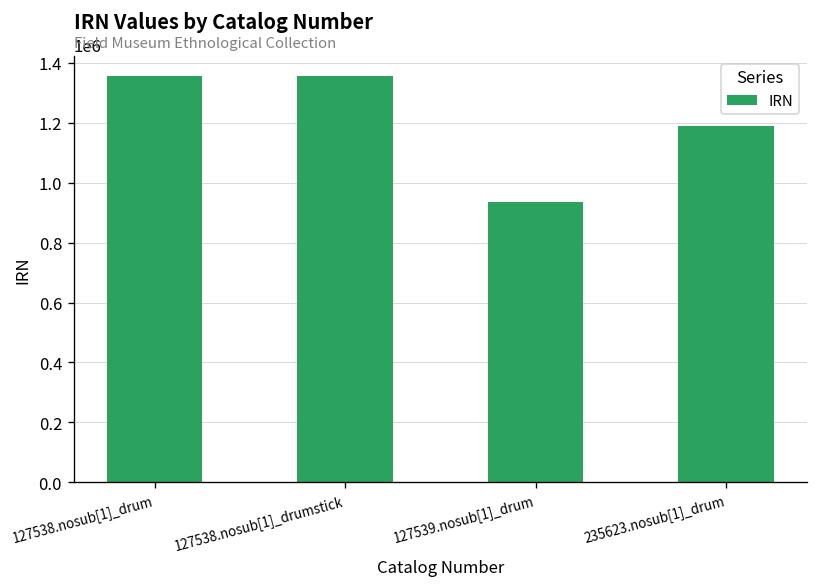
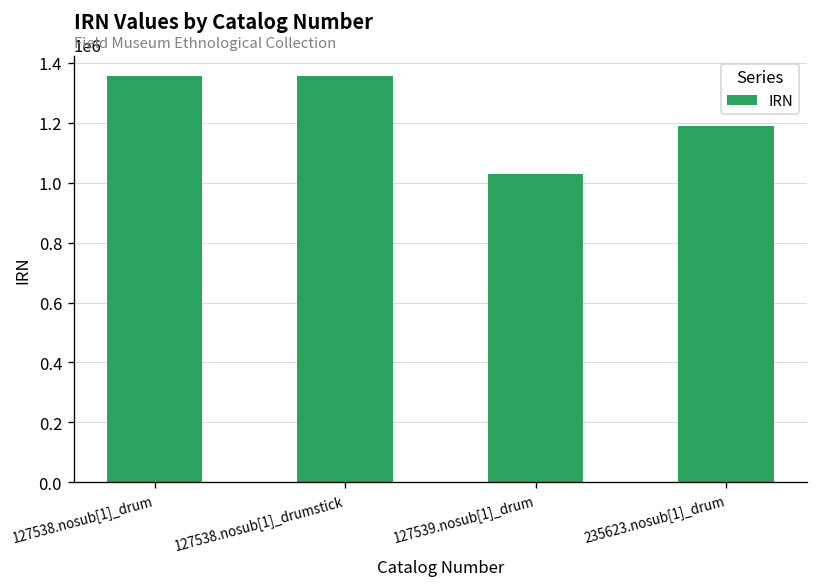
127539.nosub[1]_drum: 940000 -> 1030000
